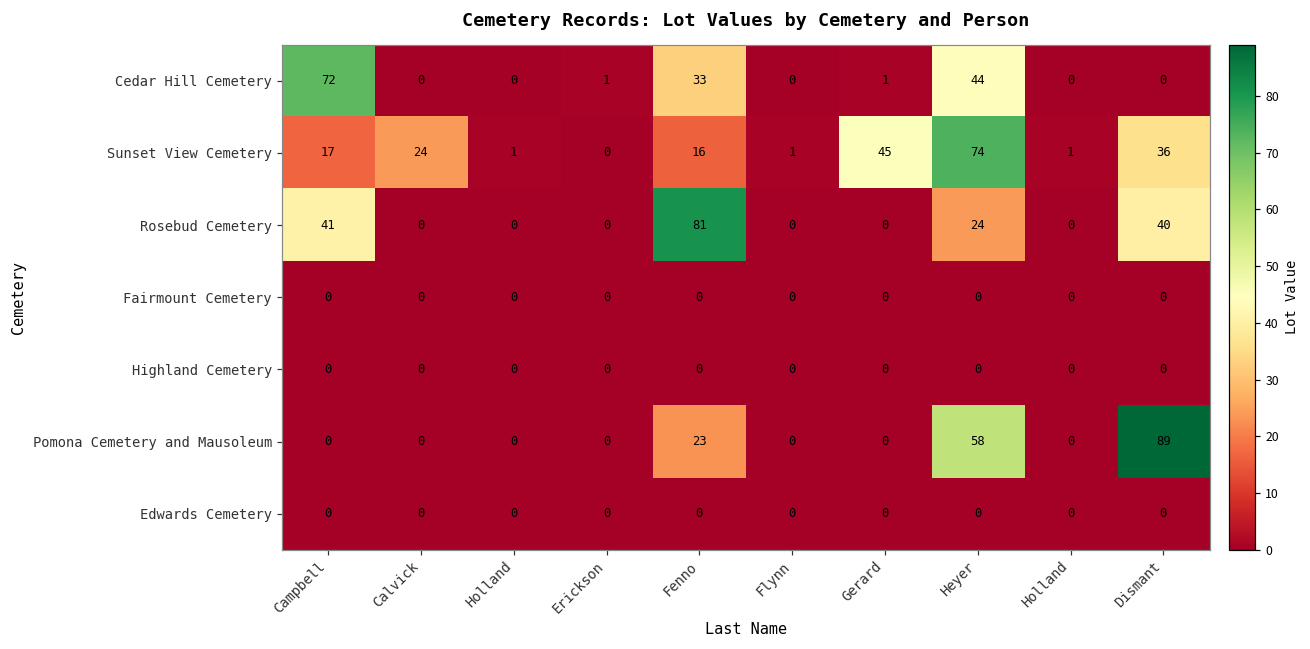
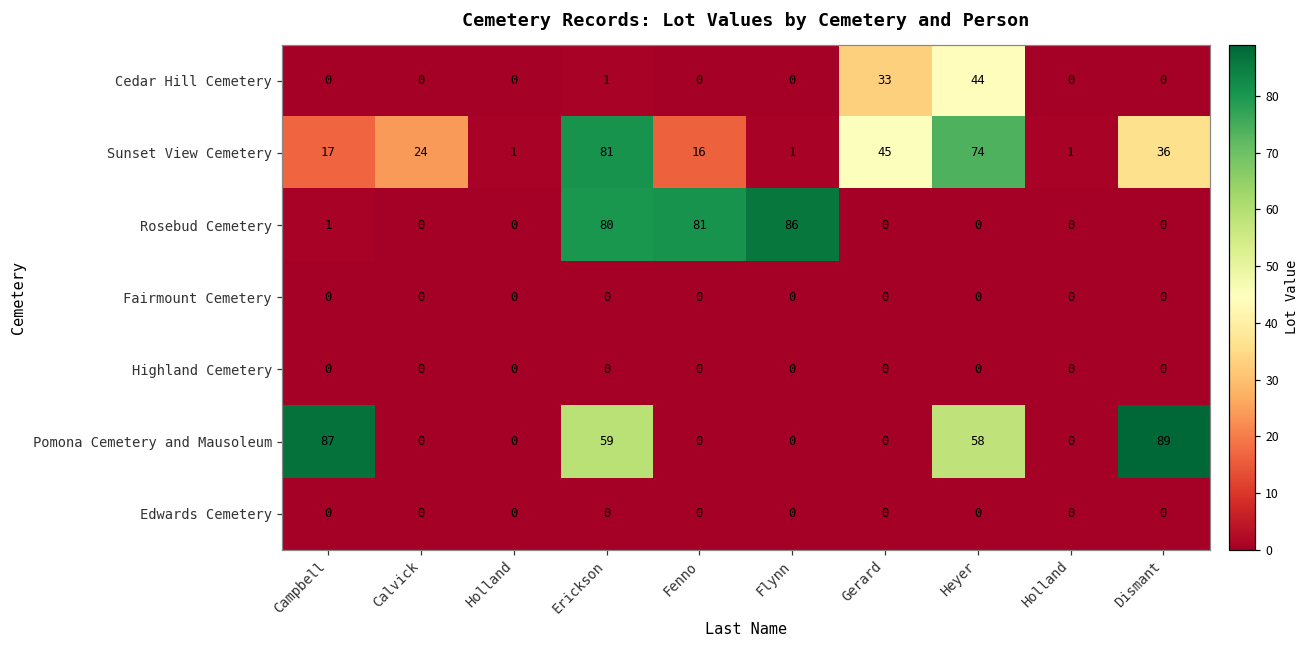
Cedar Hill Cemetery, Campbell: 72 -> 0
Cedar Hill Cemetery, Fenno: 33 -> 0
Cedar Hill Cemetery, Gerard: 1 -> 33
Sunset View Cemetery, Erickson: 0 -> 81
Rosebud Cemetery, Campbell: 41 -> 1
Rosebud Cemetery, Erickson: 0 -> 80
Rosebud Cemetery, Flynn: 0 -> 86
Rosebud Cemetery, Heyer: 24 -> 0
Rosebud Cemetery, Dismant: 40 -> 0
Pomona Cemetery and Mausoleum, Campbell: 0 -> 87
Pomona Cemetery and Mausoleum, Erickson: 0 -> 59
Pomona Cemetery and Mausoleum, Fenno: 23 -> 0
